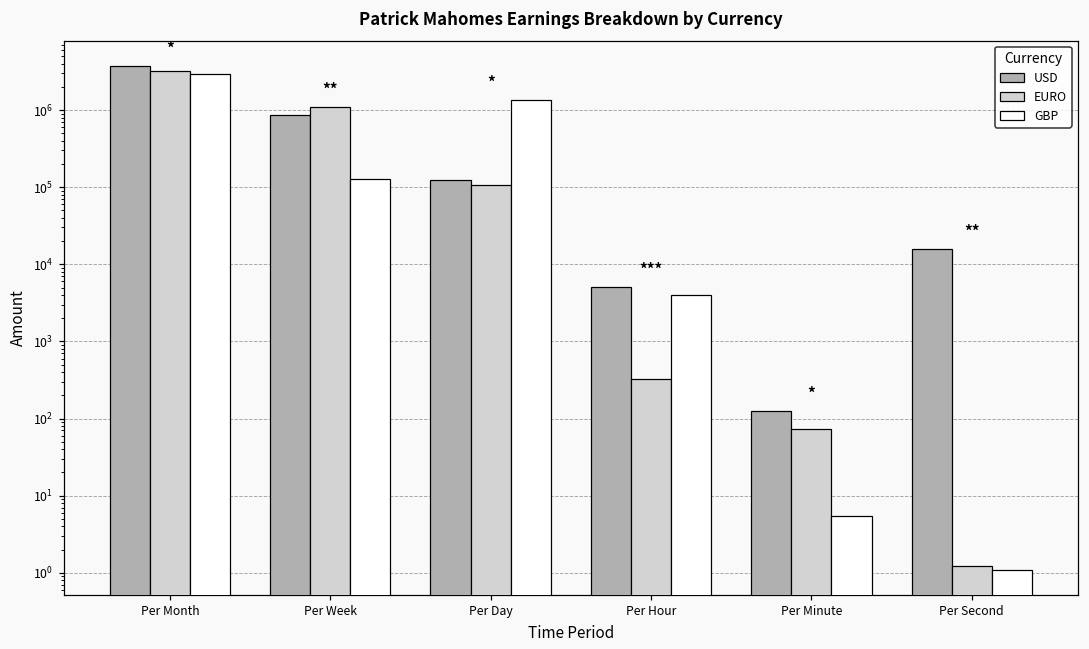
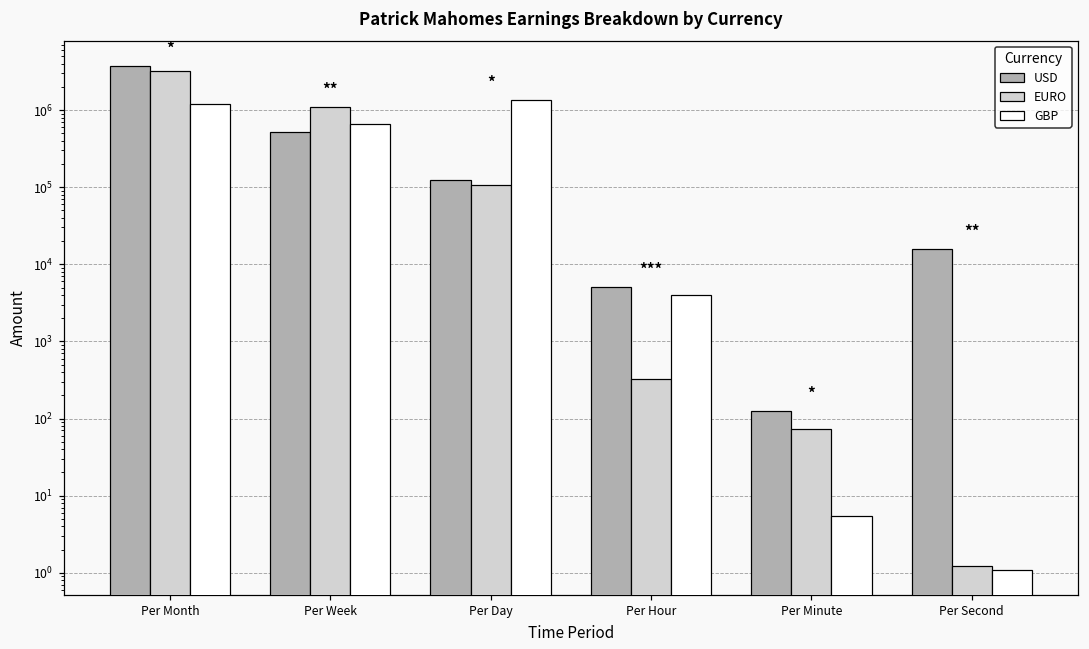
GBP, Per Month: 2900000 -> 1200000
USD, Per Week: 900000 -> 500000
GBP, Per Week: 130000 -> 700000
